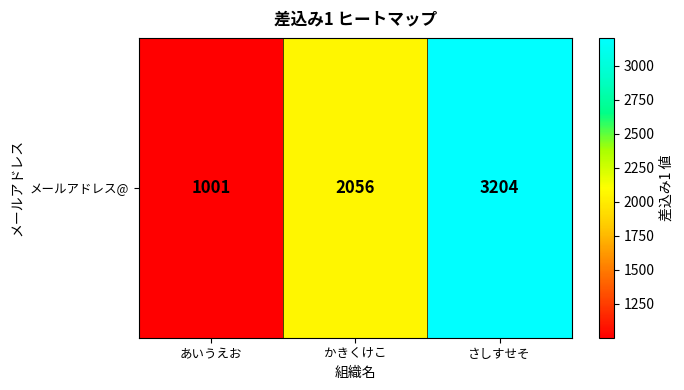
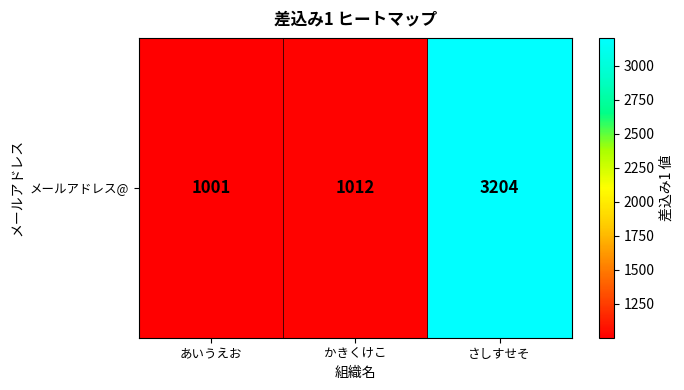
メールアドレス@, かきくけこ: 2056 -> 1012
